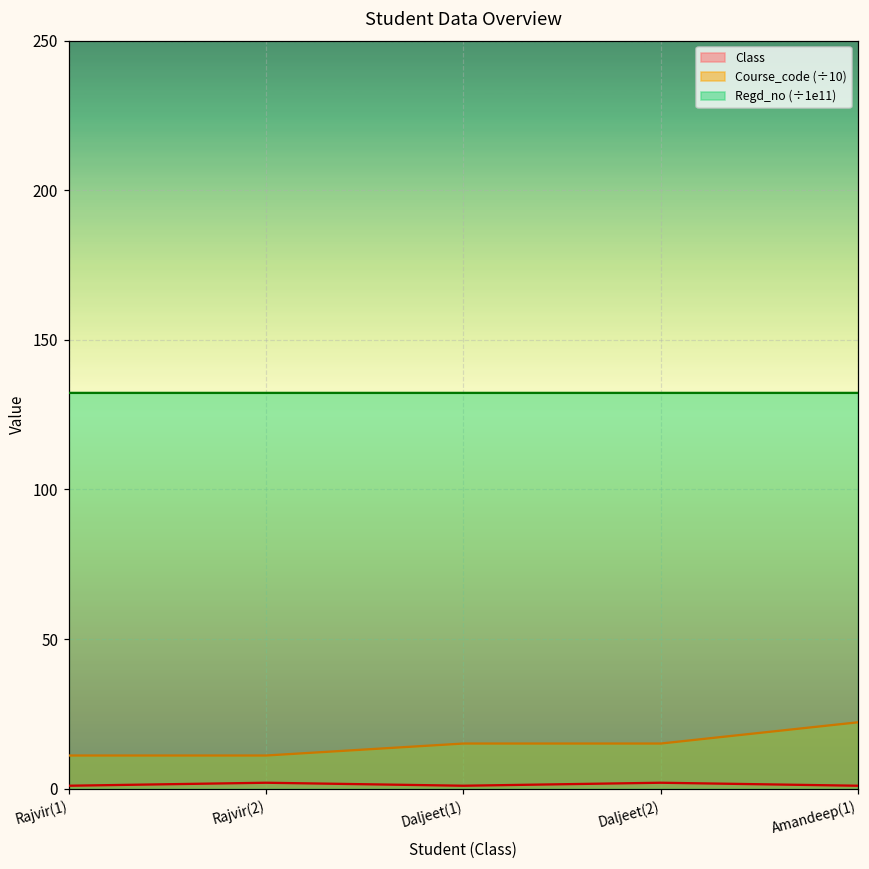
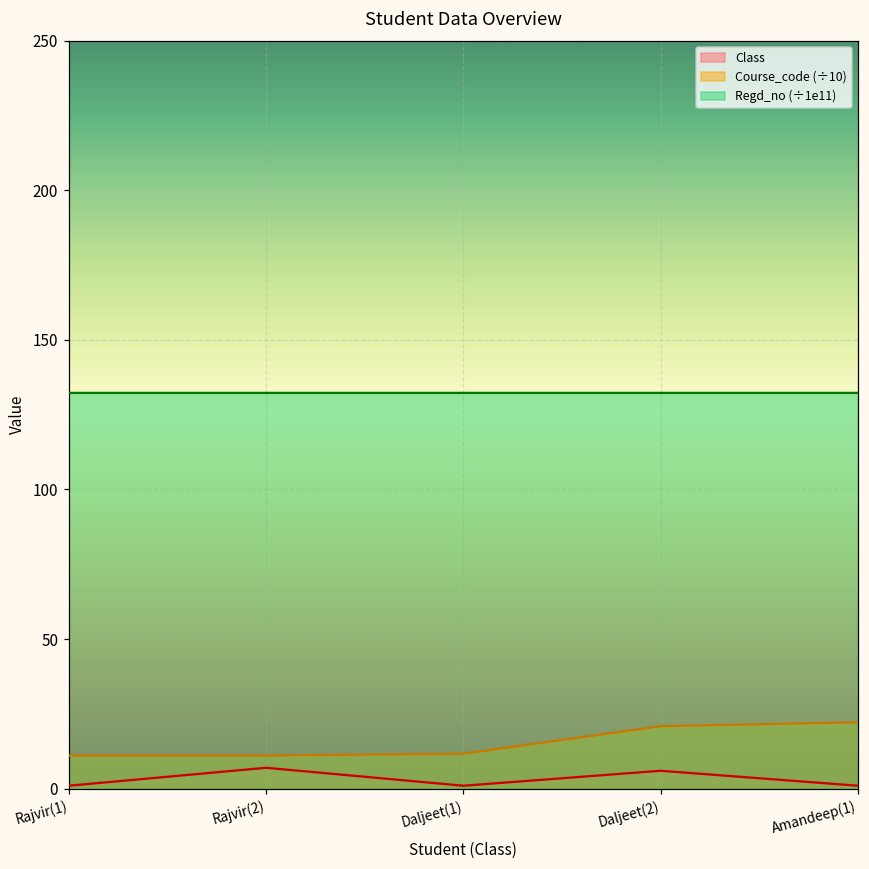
Class, Rajvir(2): 2 -> 7
Course_code (÷10), Daljeet(1): 15 -> 12
Class, Daljeet(2): 2 -> 6
Course_code (÷10), Daljeet(2): 15 -> 21
